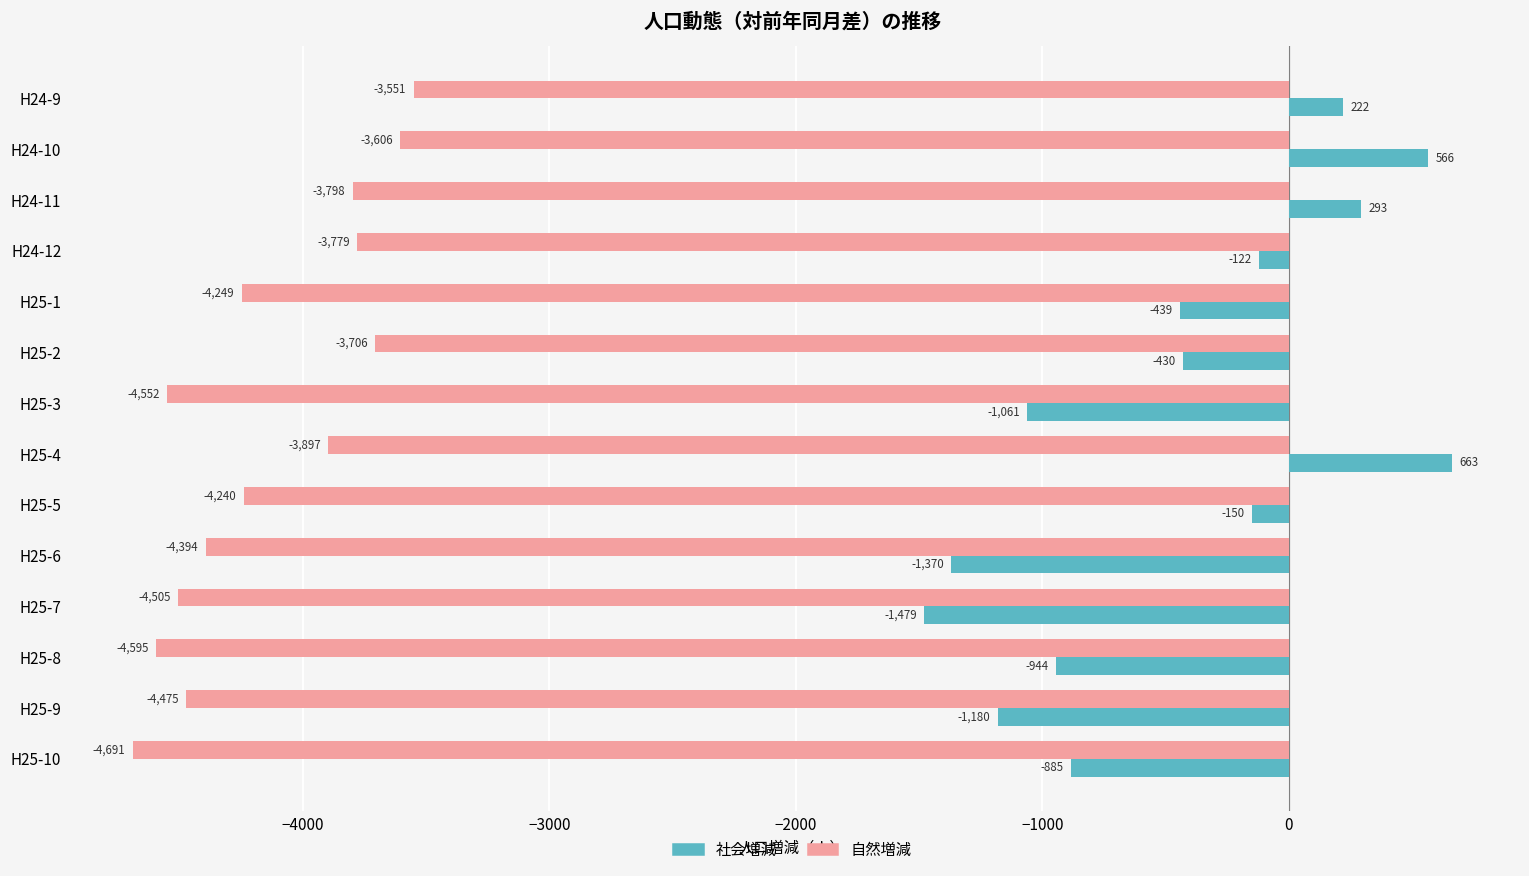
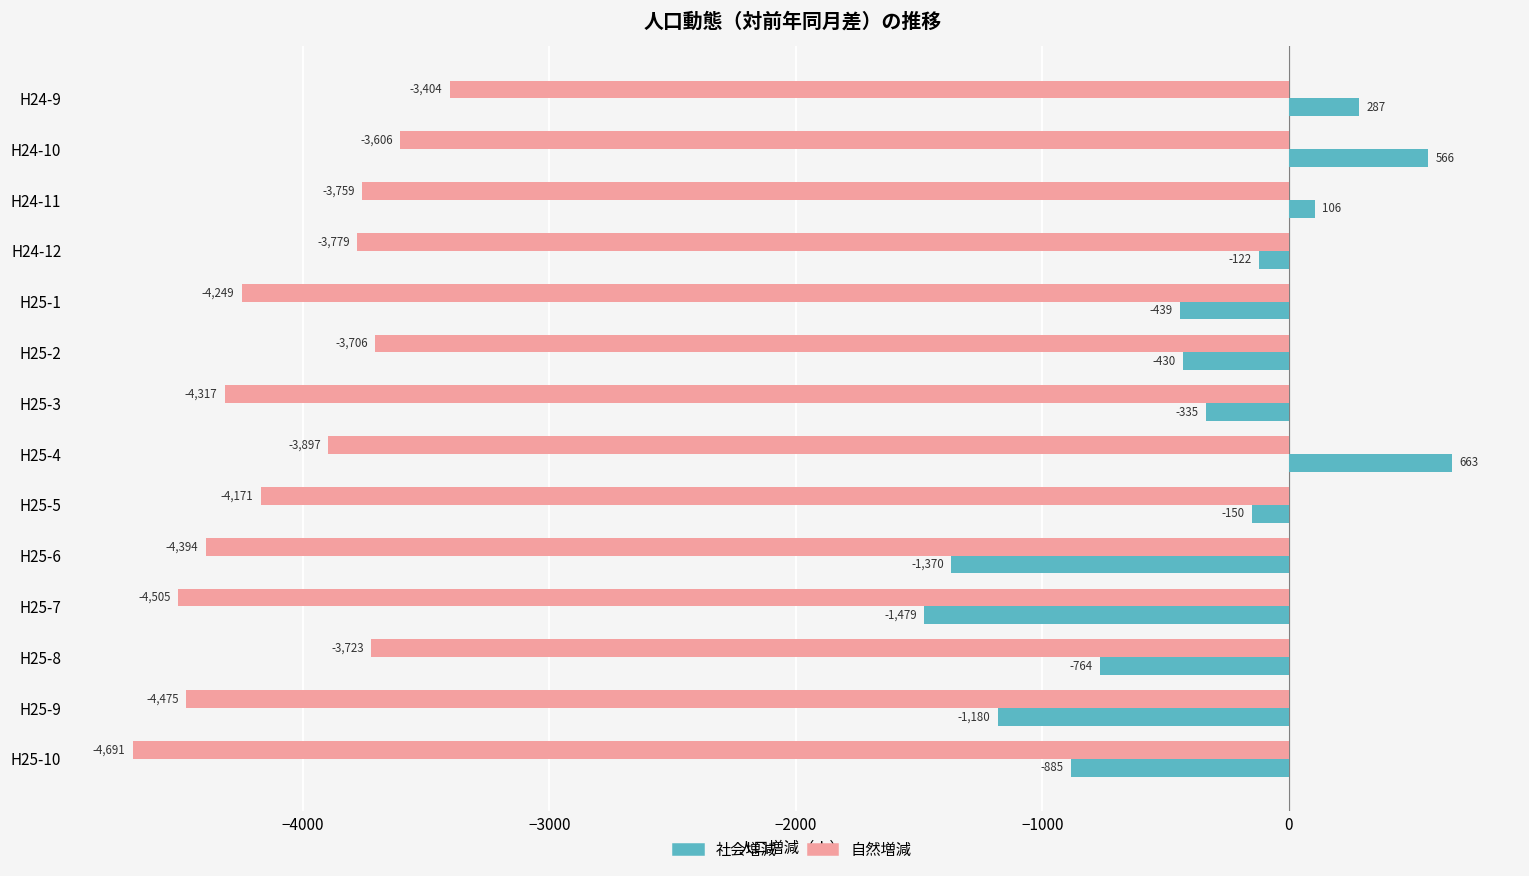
自然増減, H24-9: -3,551 -> -3,404
社会増減, H24-9: 222 -> 287
自然増減, H24-11: -3,798 -> -3,759
社会増減, H24-11: 293 -> 106
自然増減, H25-3: -4,552 -> -4,317
社会増減, H25-3: -1,061 -> -335
自然増減, H25-5: -4,240 -> -4,171
自然増減, H25-8: -4,595 -> -3,723
社会増減, H25-8: -944 -> -764
